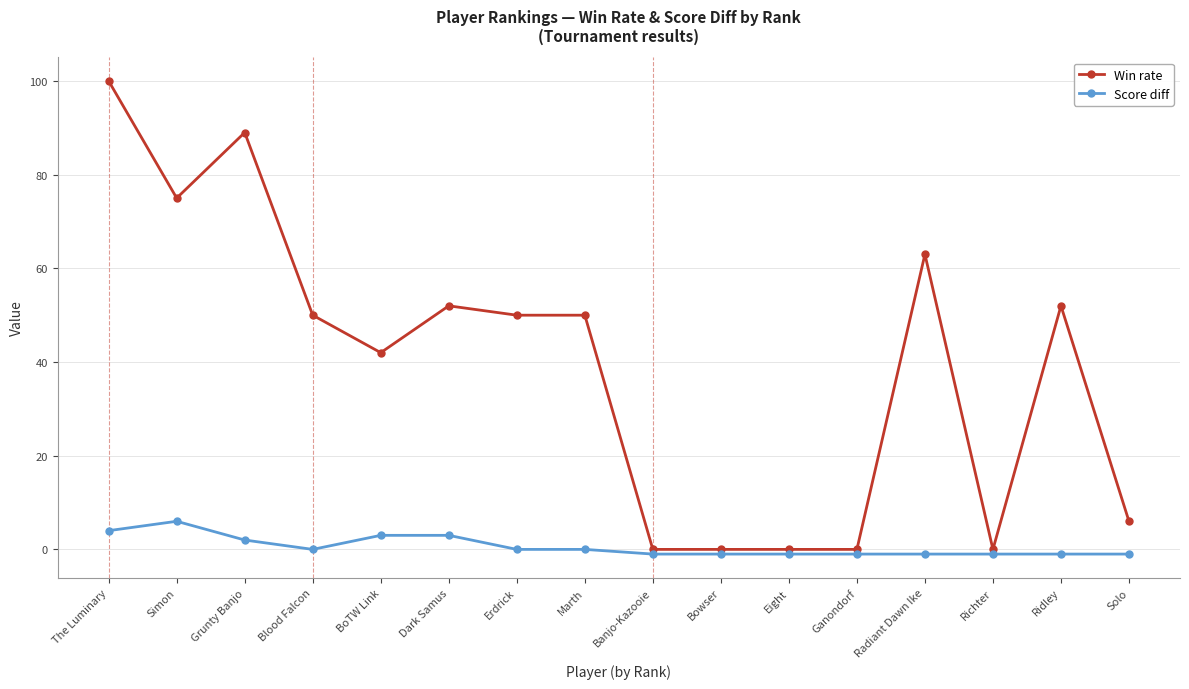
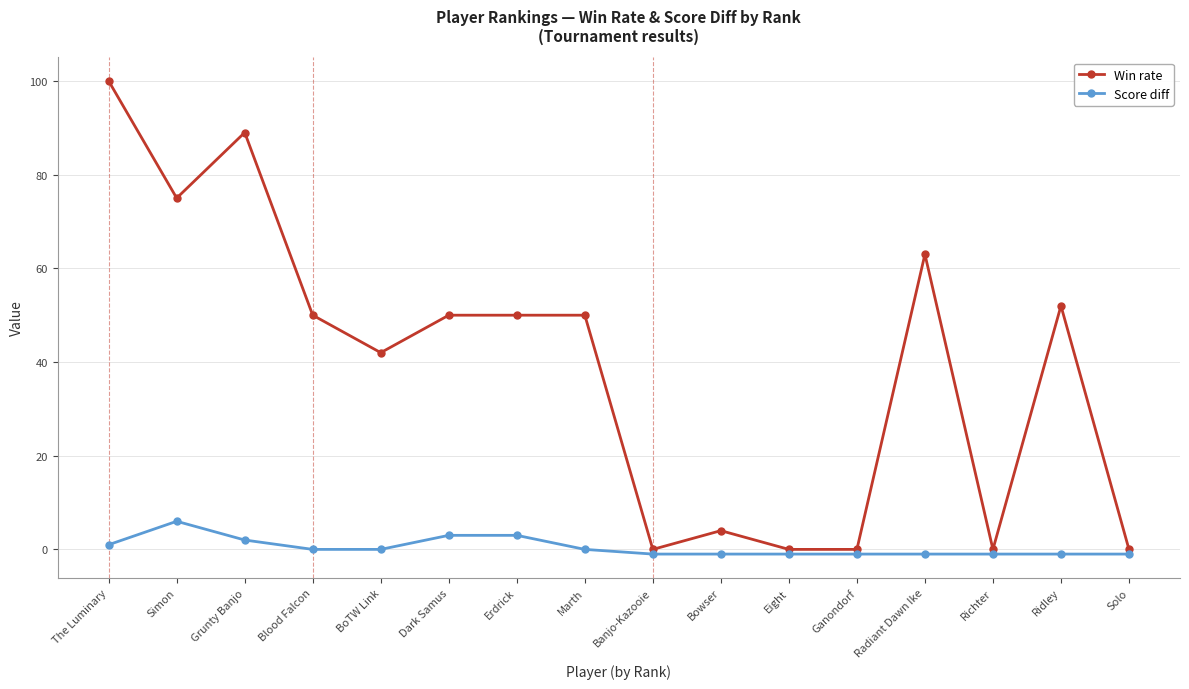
Score diff, The Luminary: 4 -> 1
Score diff, BoTW Link: 3 -> 0
Win rate, Dark Samus: 52 -> 50
Score diff, Erdrick: 0 -> 3
Win rate, Bowser: 0 -> 4
Win rate, Solo: 6 -> 0
